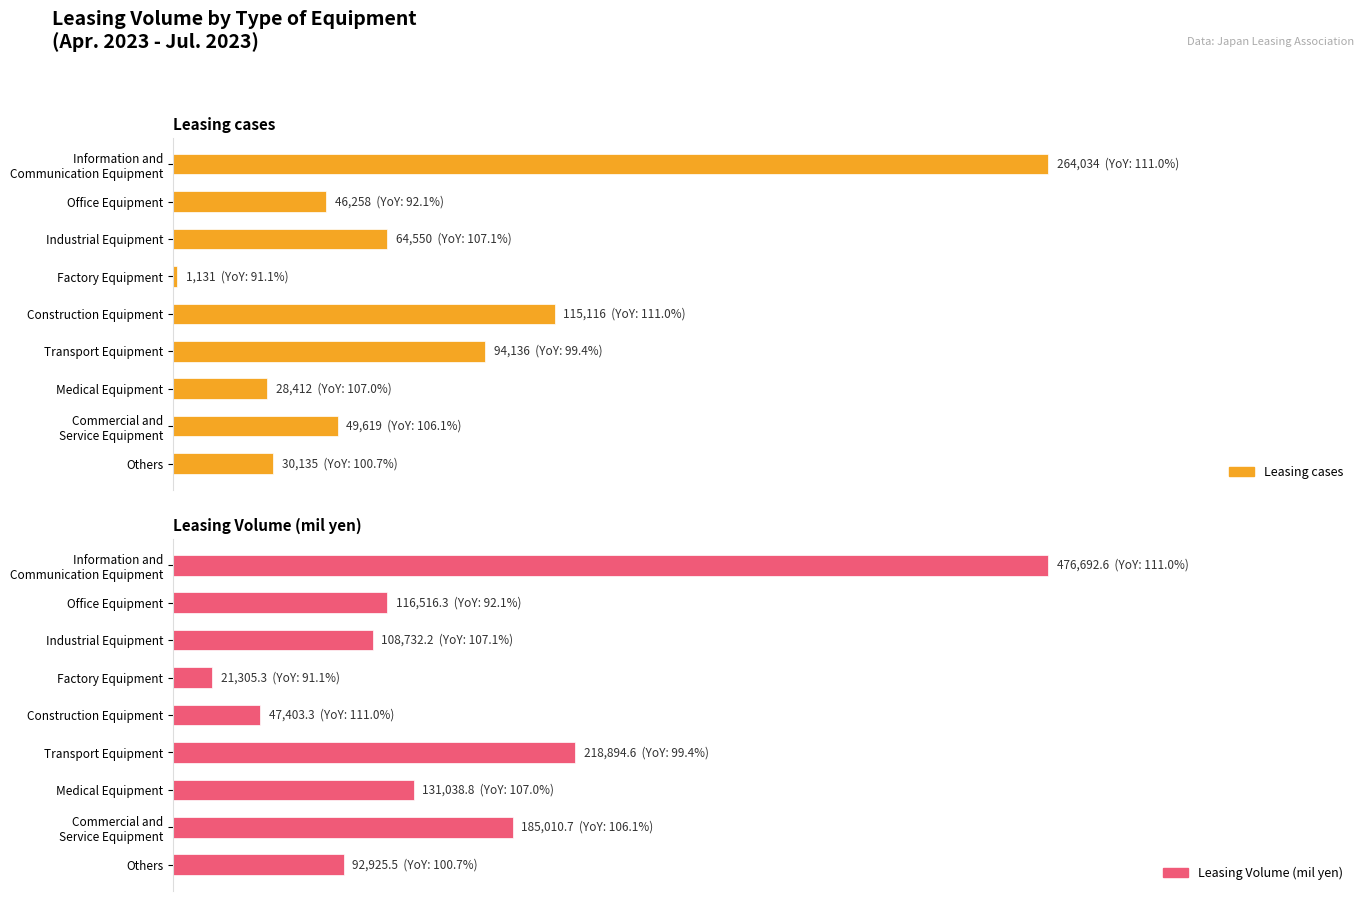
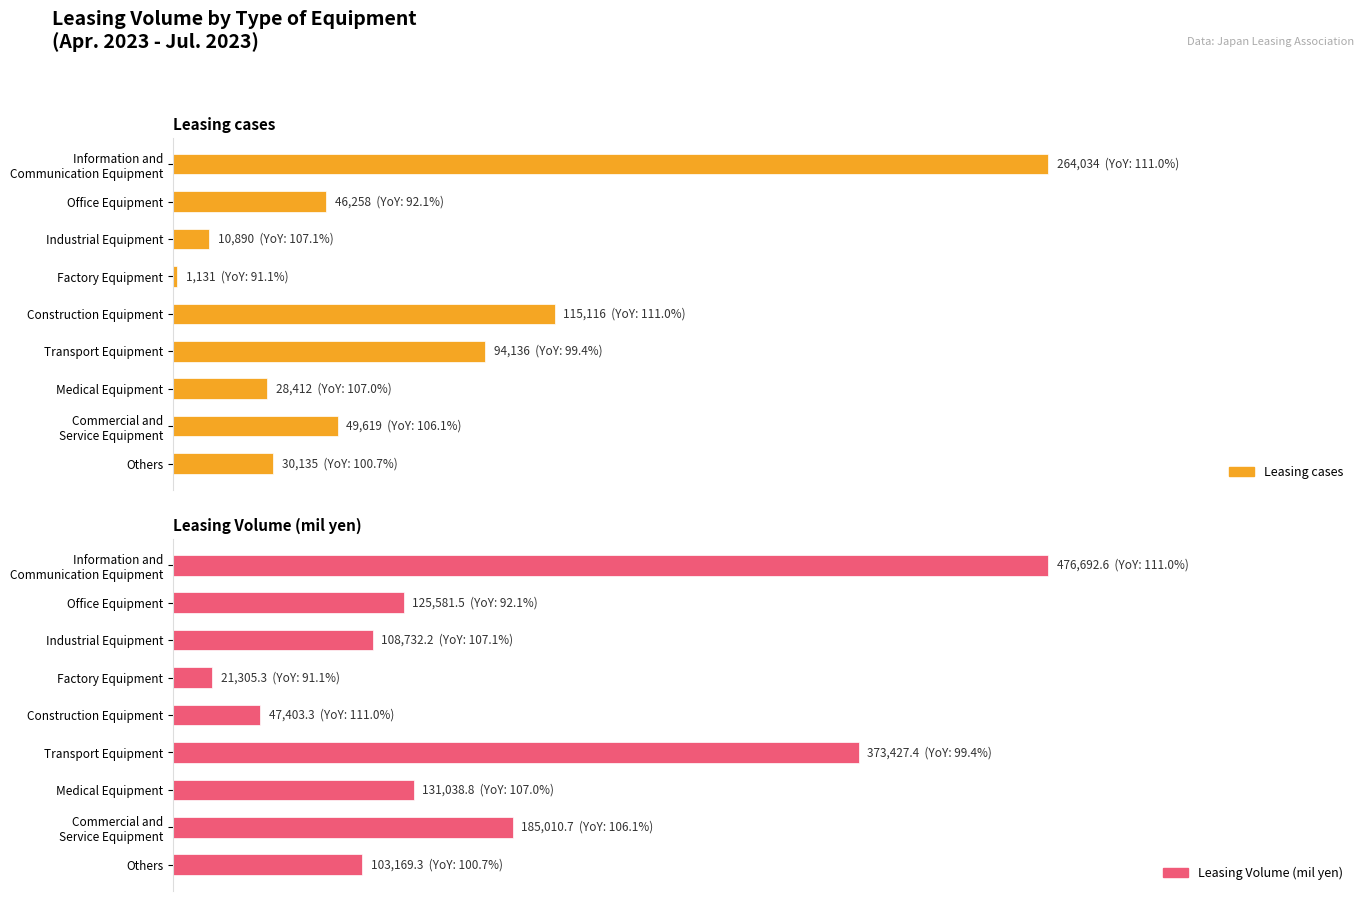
Leasing cases, Industrial Equipment: 64,550 -> 10,890
Leasing Volume (mil yen), Office Equipment: 116,516.3 -> 125,581.5
Leasing Volume (mil yen), Transport Equipment: 218,894.6 -> 373,427.4
Leasing Volume (mil yen), Others: 92,925.5 -> 103,169.3
